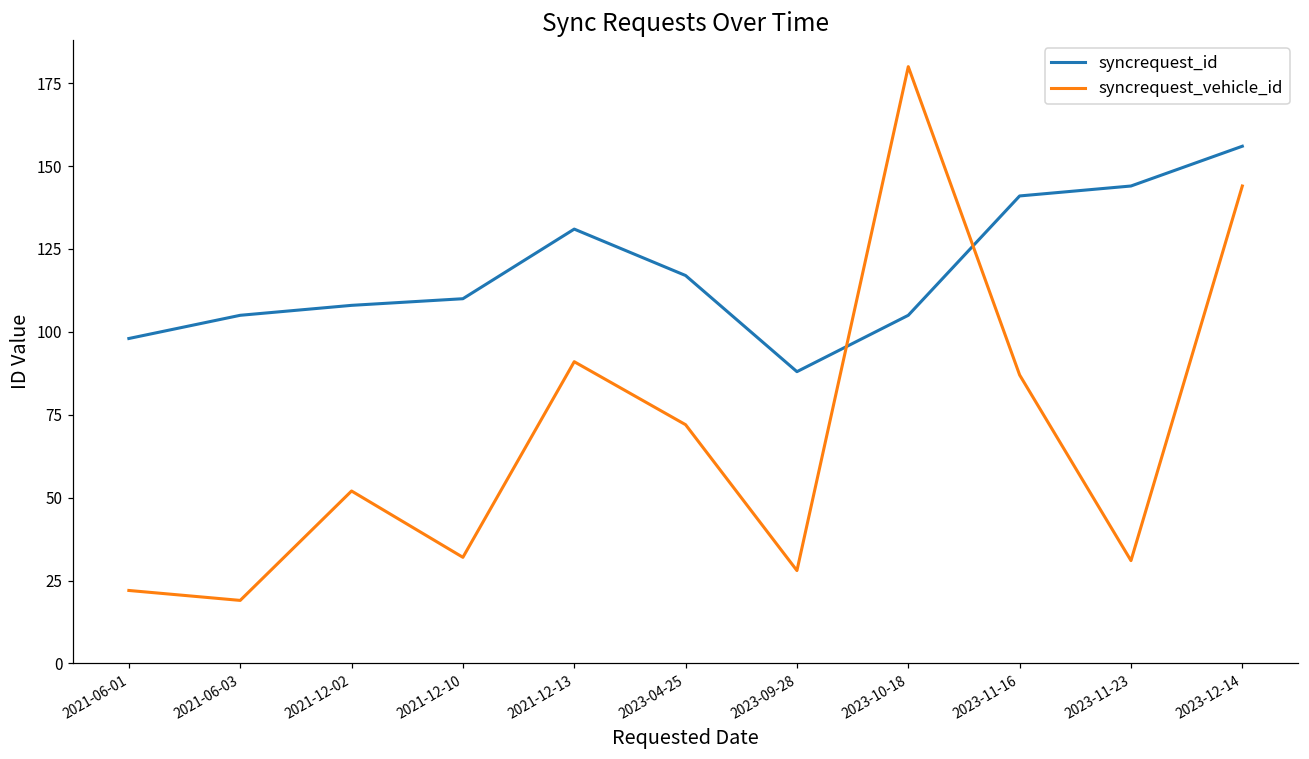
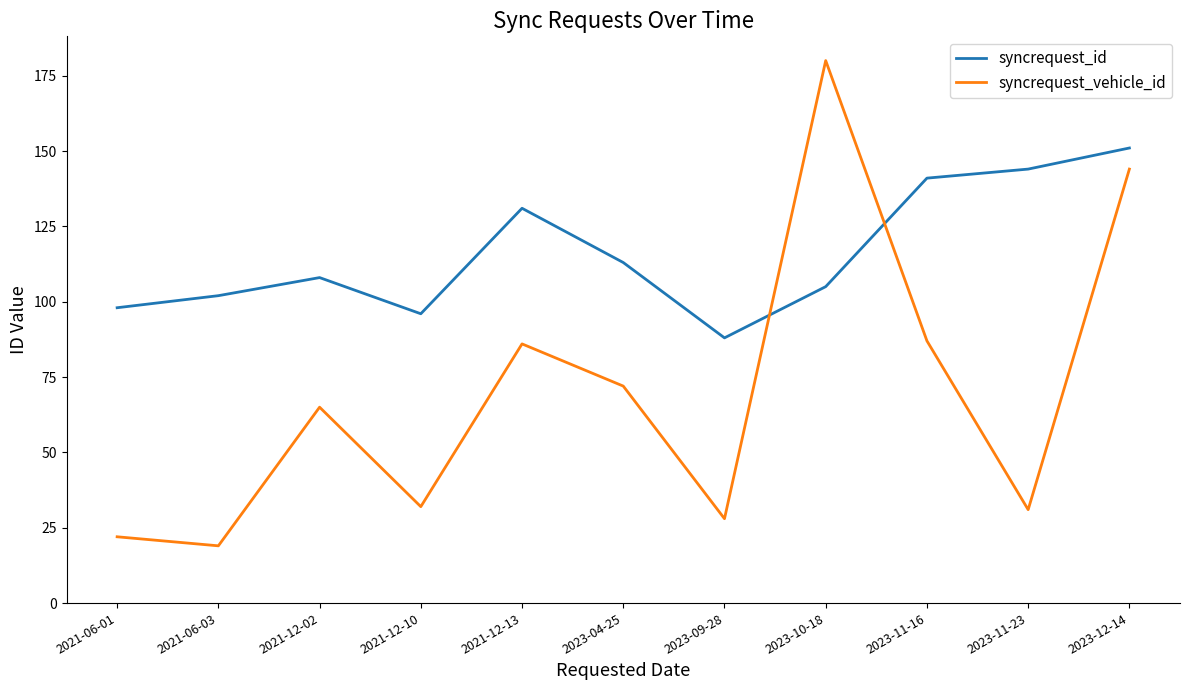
syncrequest_id, 2021-06-03: 105 -> 102
syncrequest_vehicle_id, 2021-12-02: 52 -> 65
syncrequest_id, 2021-12-10: 110 -> 96
syncrequest_vehicle_id, 2021-12-13: 91 -> 86
syncrequest_id, 2023-04-25: 117 -> 113
syncrequest_id, 2023-12-14: 156 -> 151
